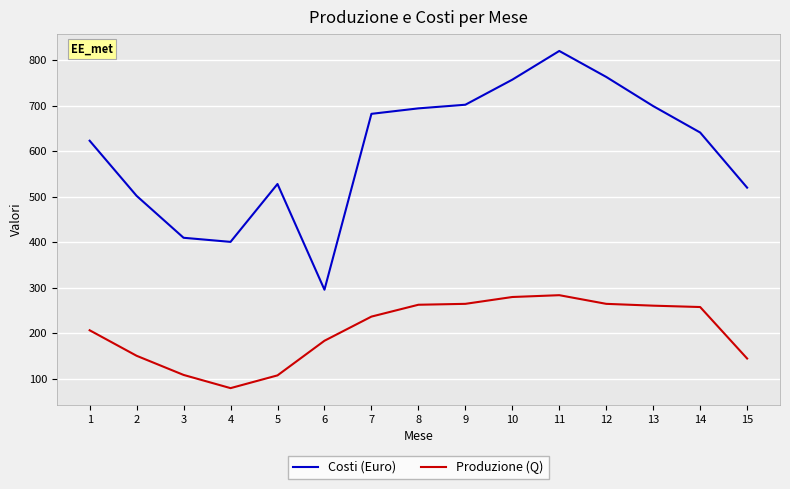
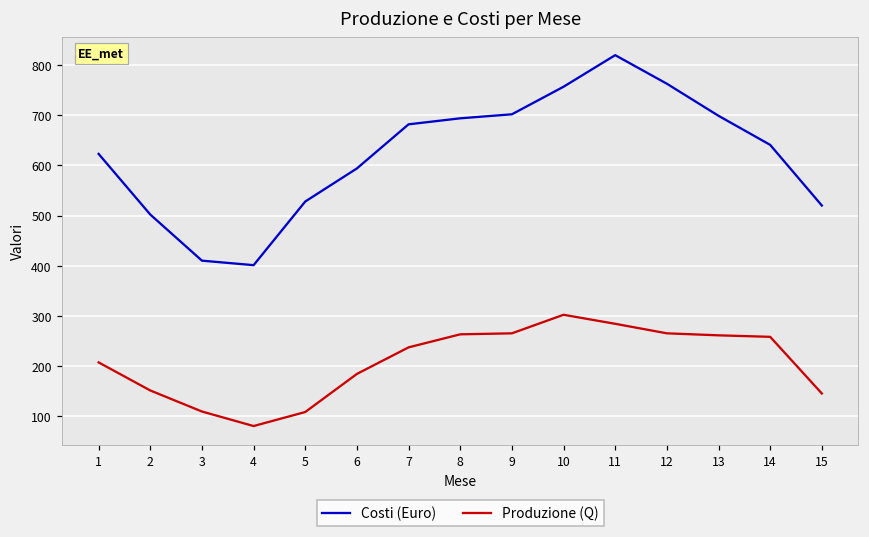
Costi (Euro), 6: 300 -> 590
Produzione (Q), 10: 280 -> 300
